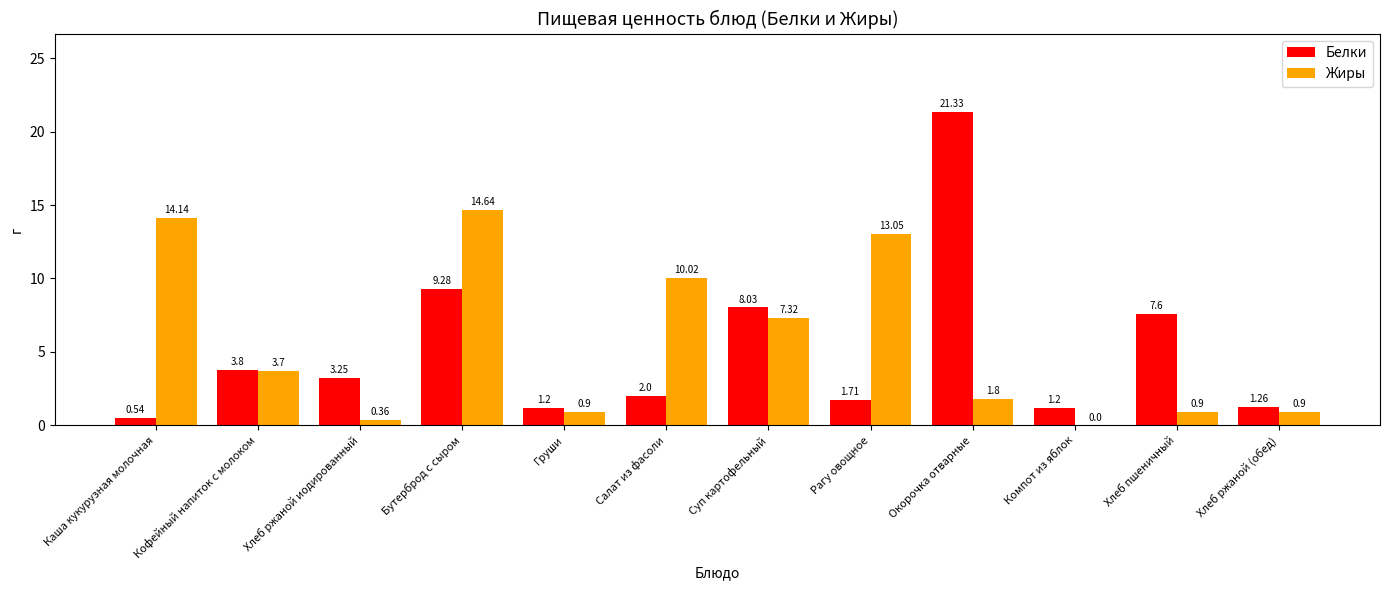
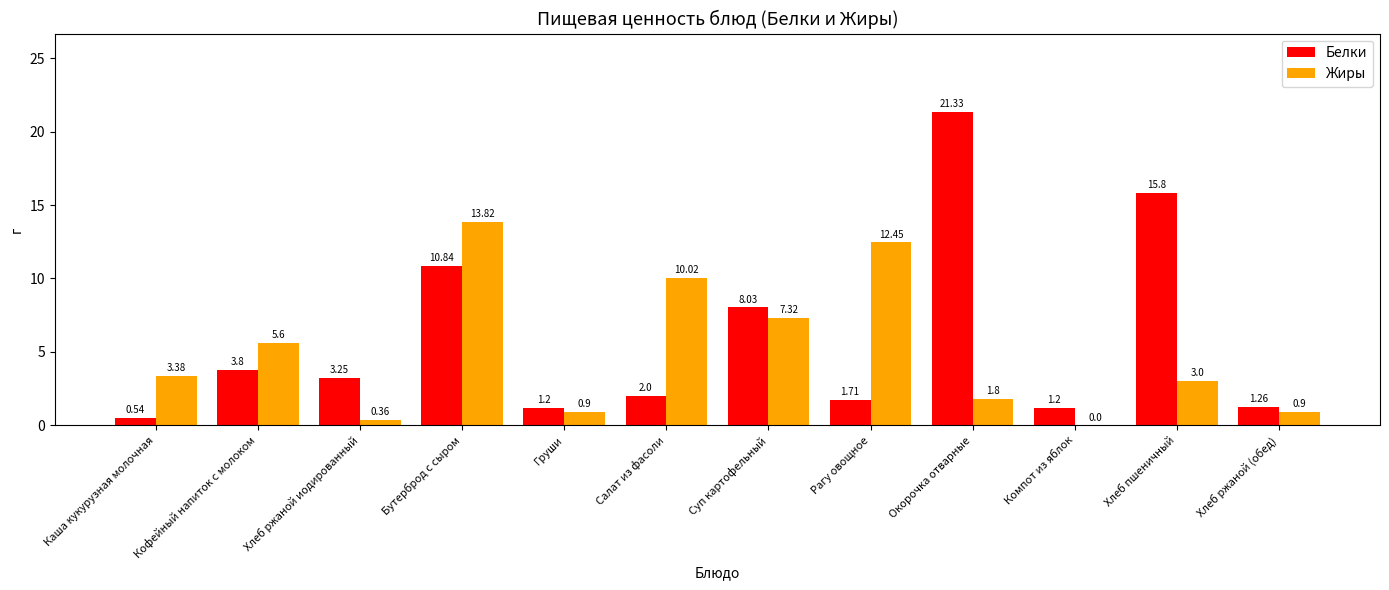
Жиры, Каша кукурузная молочная: 14.14 -> 3.38
Жиры, Кофейный напиток с молоком: 3.7 -> 5.6
Белки, Бутерброд с сыром: 9.28 -> 10.84
Жиры, Бутерброд с сыром: 14.64 -> 13.82
Жиры, Рагу овощное: 13.05 -> 12.45
Белки, Хлеб пшеничный: 7.6 -> 15.8
Жиры, Хлеб пшеничный: 0.9 -> 3.0
